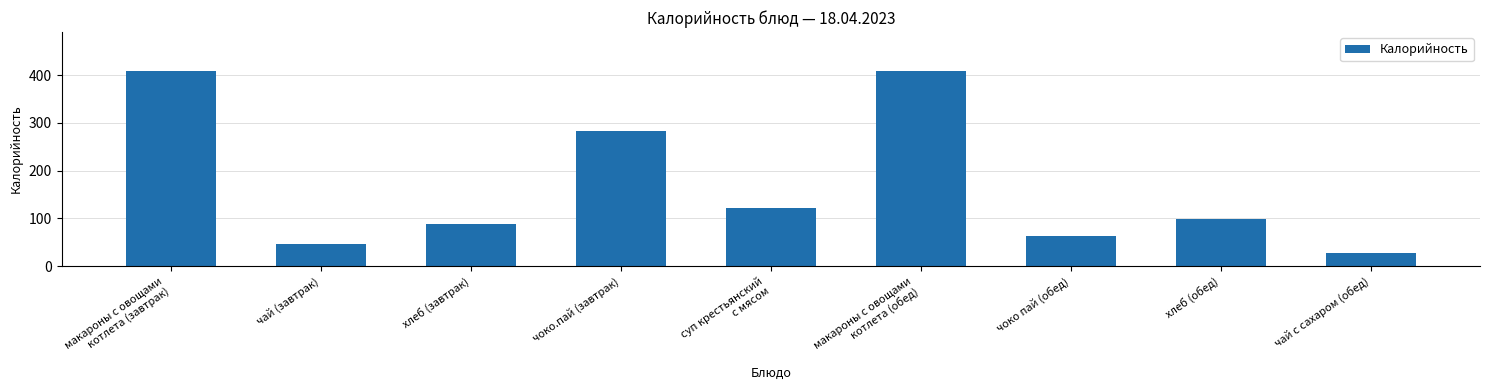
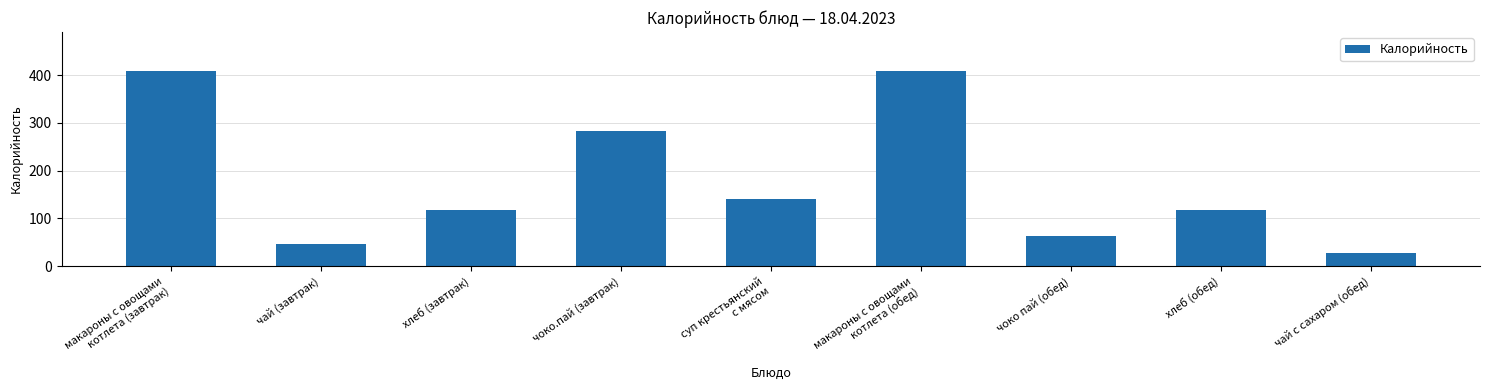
хлеб (завтрак): 90 -> 120
суп крестьянский с мясом: 120 -> 140
хлеб (обед): 100 -> 120
